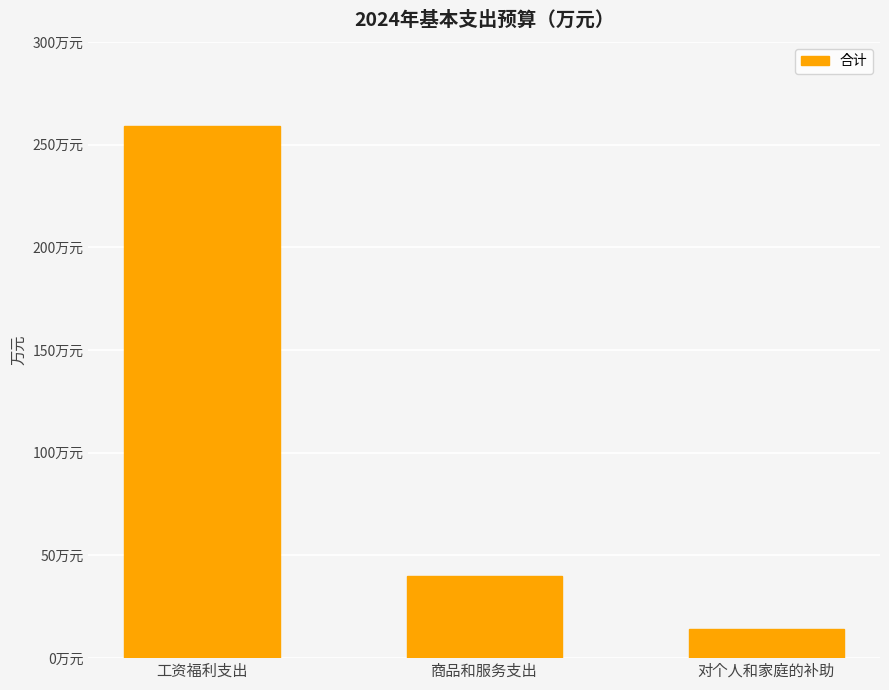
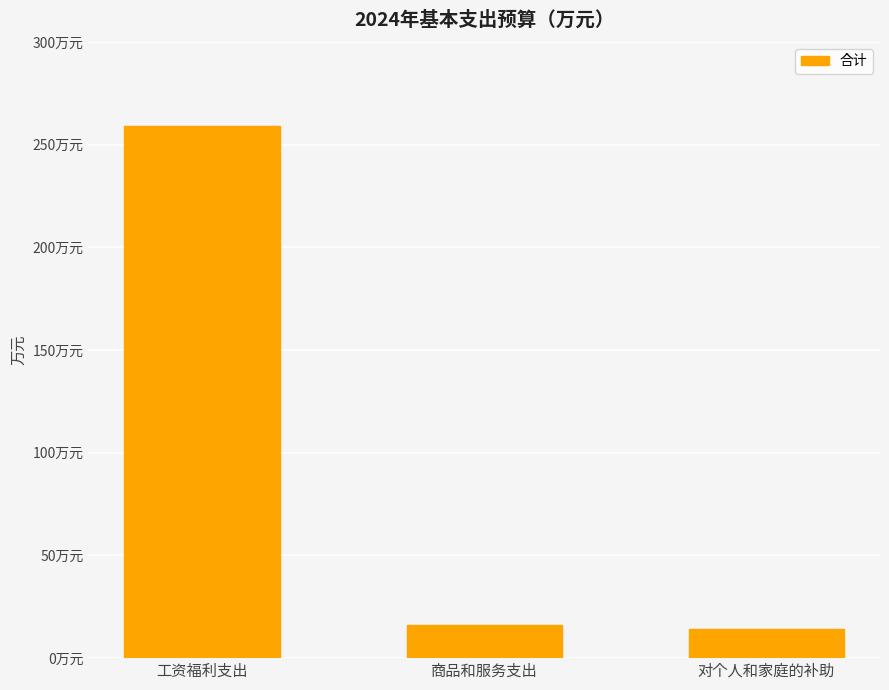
商品和服务支出: 40万元 -> 16万元
